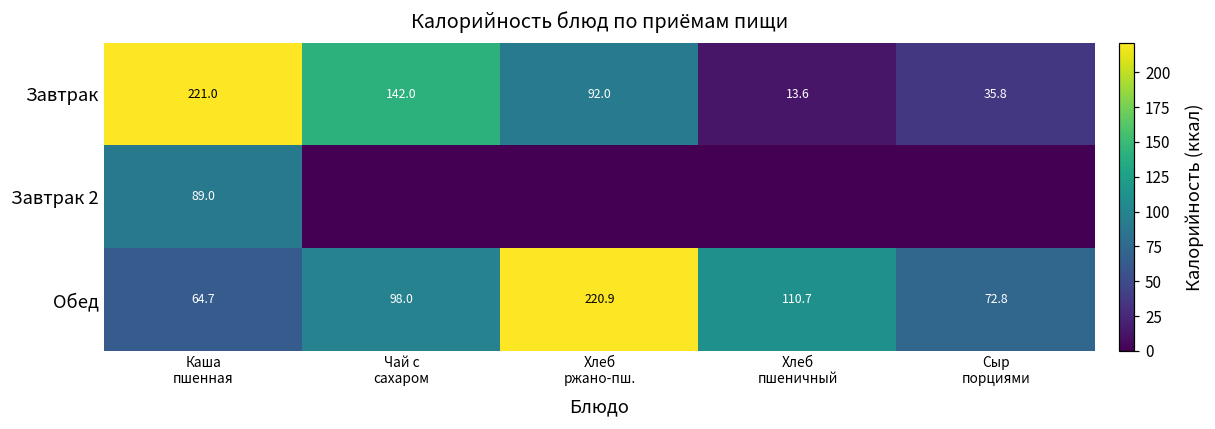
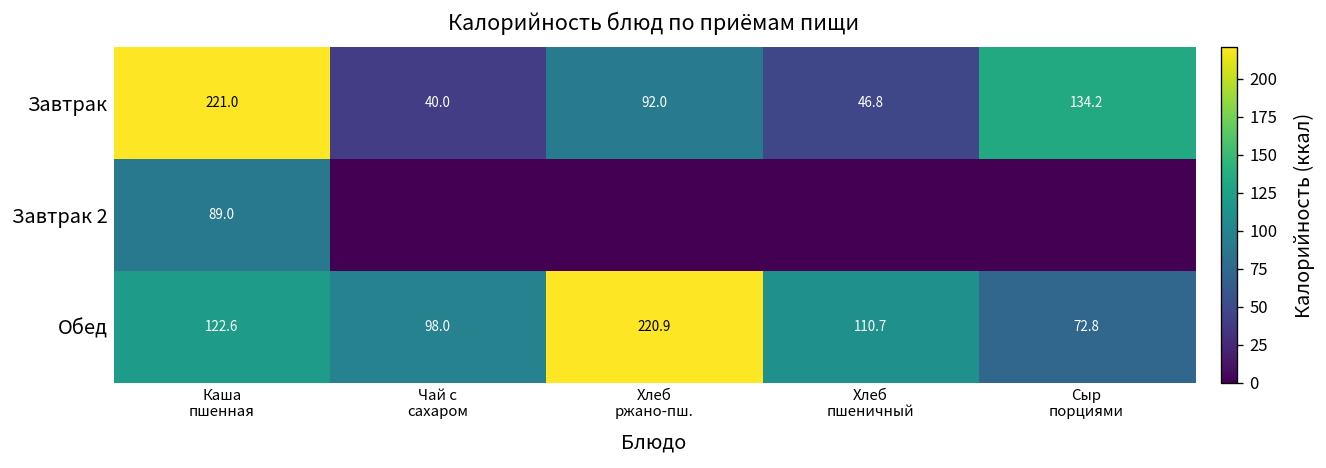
Завтрак, Чай с сахаром: 142.0 -> 40.0
Завтрак, Хлеб пшеничный: 13.6 -> 46.8
Завтрак, Сыр порциями: 35.8 -> 134.2
Обед, Каша пшенная: 64.7 -> 122.6
